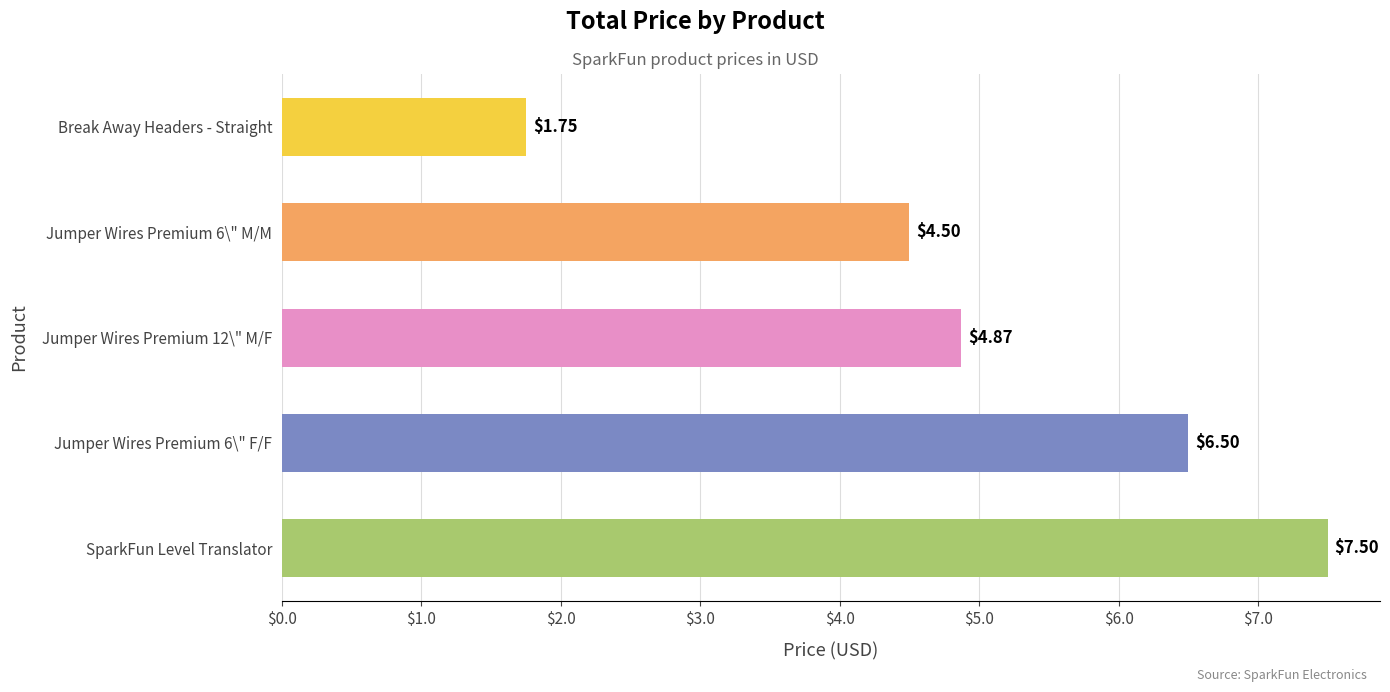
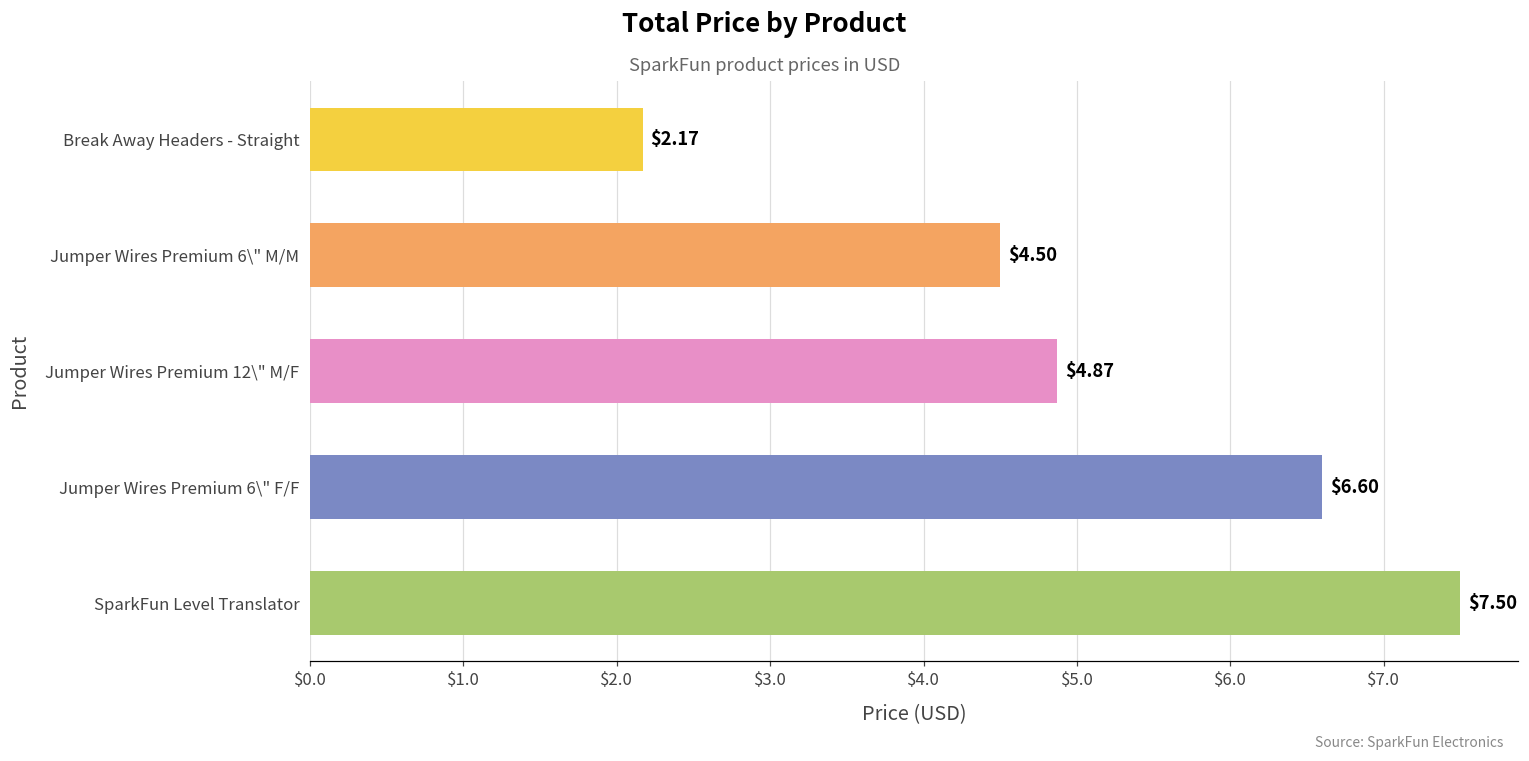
Break Away Headers - Straight: $1.75 -> $2.17
Jumper Wires Premium 6\" F/F: $6.50 -> $6.60
